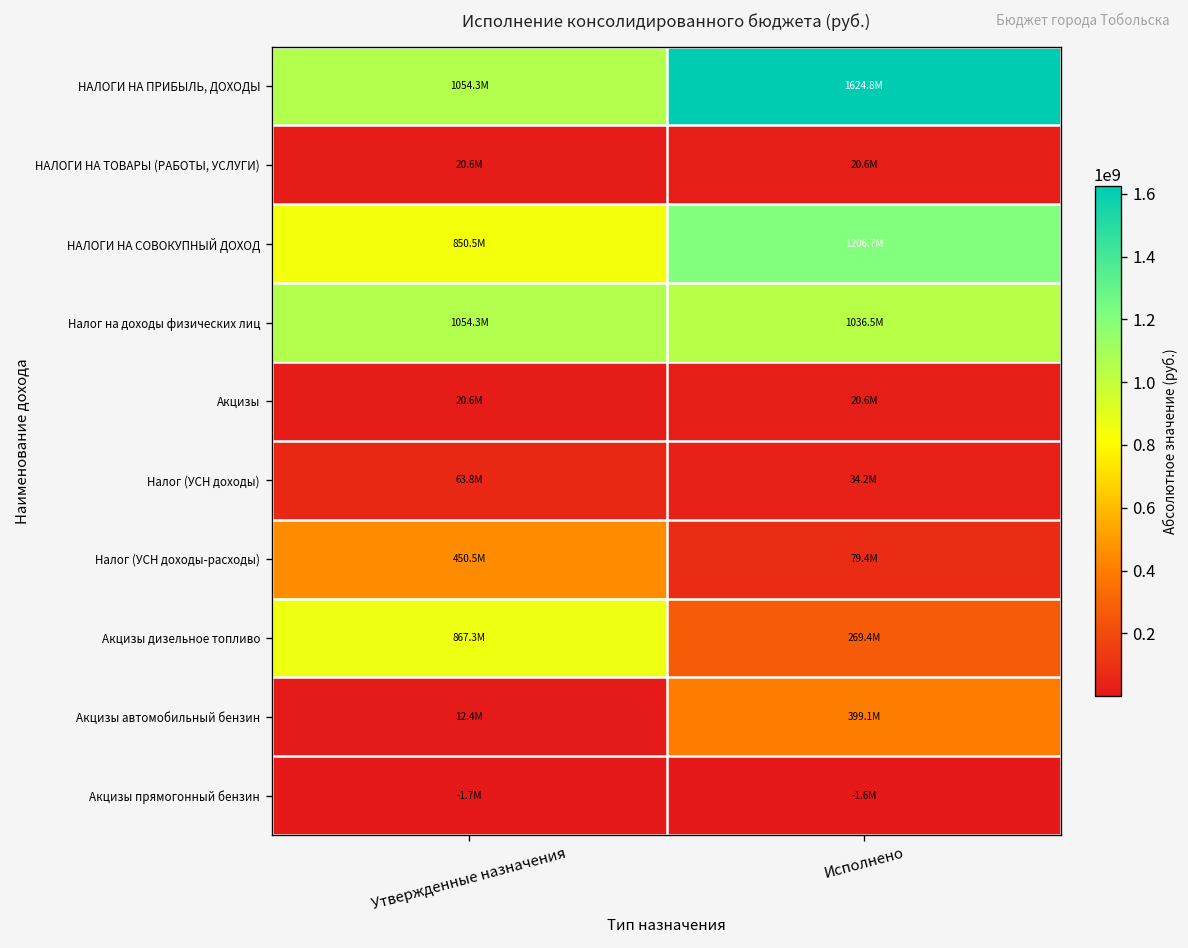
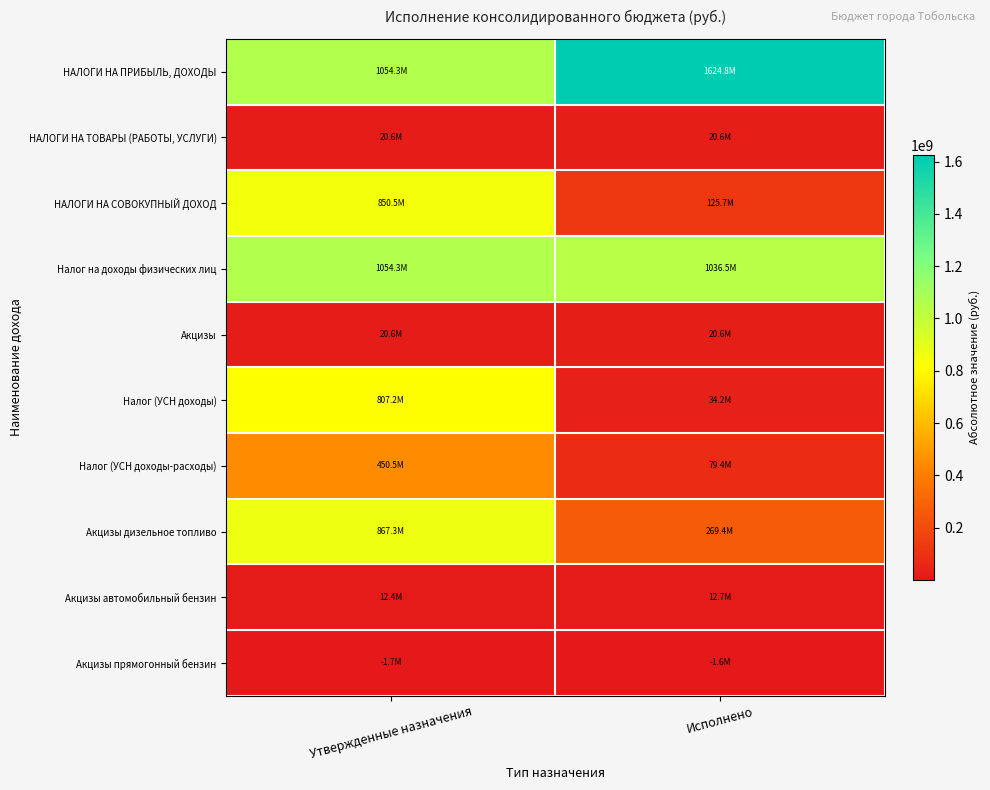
НАЛОГИ НА СОВОКУПНЫЙ ДОХОД, Исполнено: 1206.7M -> 125.7M
Налог (УСН доходы), Утвержденные назначения: 63.8M -> 807.2M
Акцизы автомобильный бензин, Исполнено: 399.1M -> 12.7M
